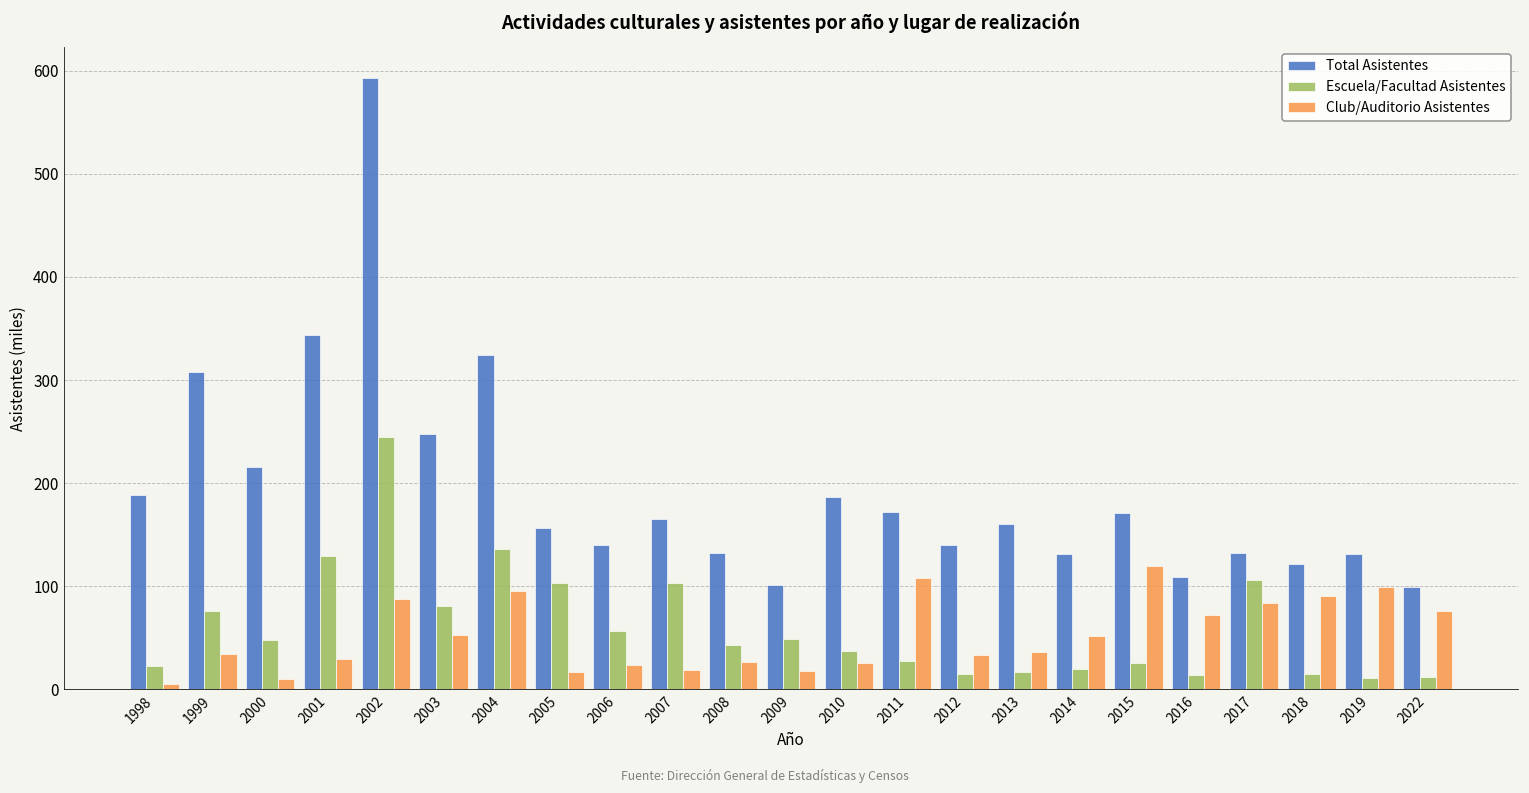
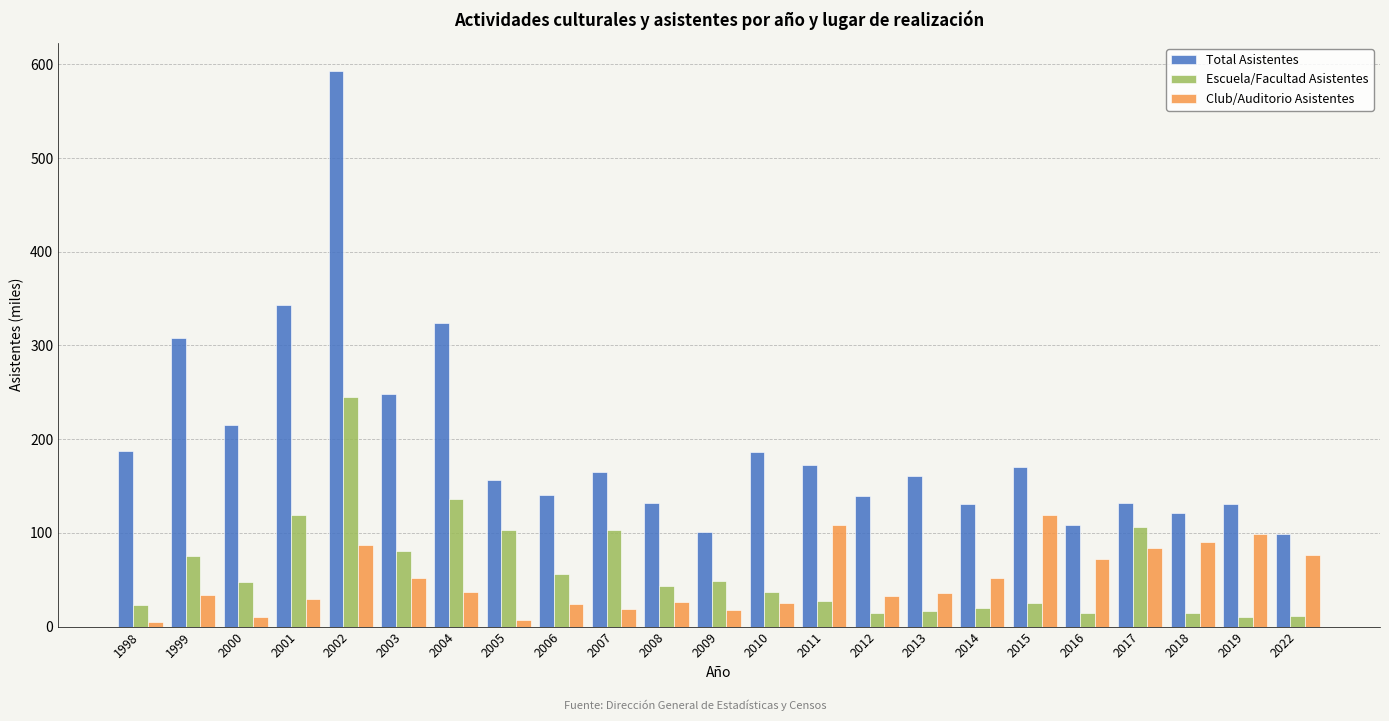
Escuela/Facultad Asistentes, 2001: 130 -> 120
Club/Auditorio Asistentes, 2004: 100 -> 40
Club/Auditorio Asistentes, 2005: 20 -> 10
